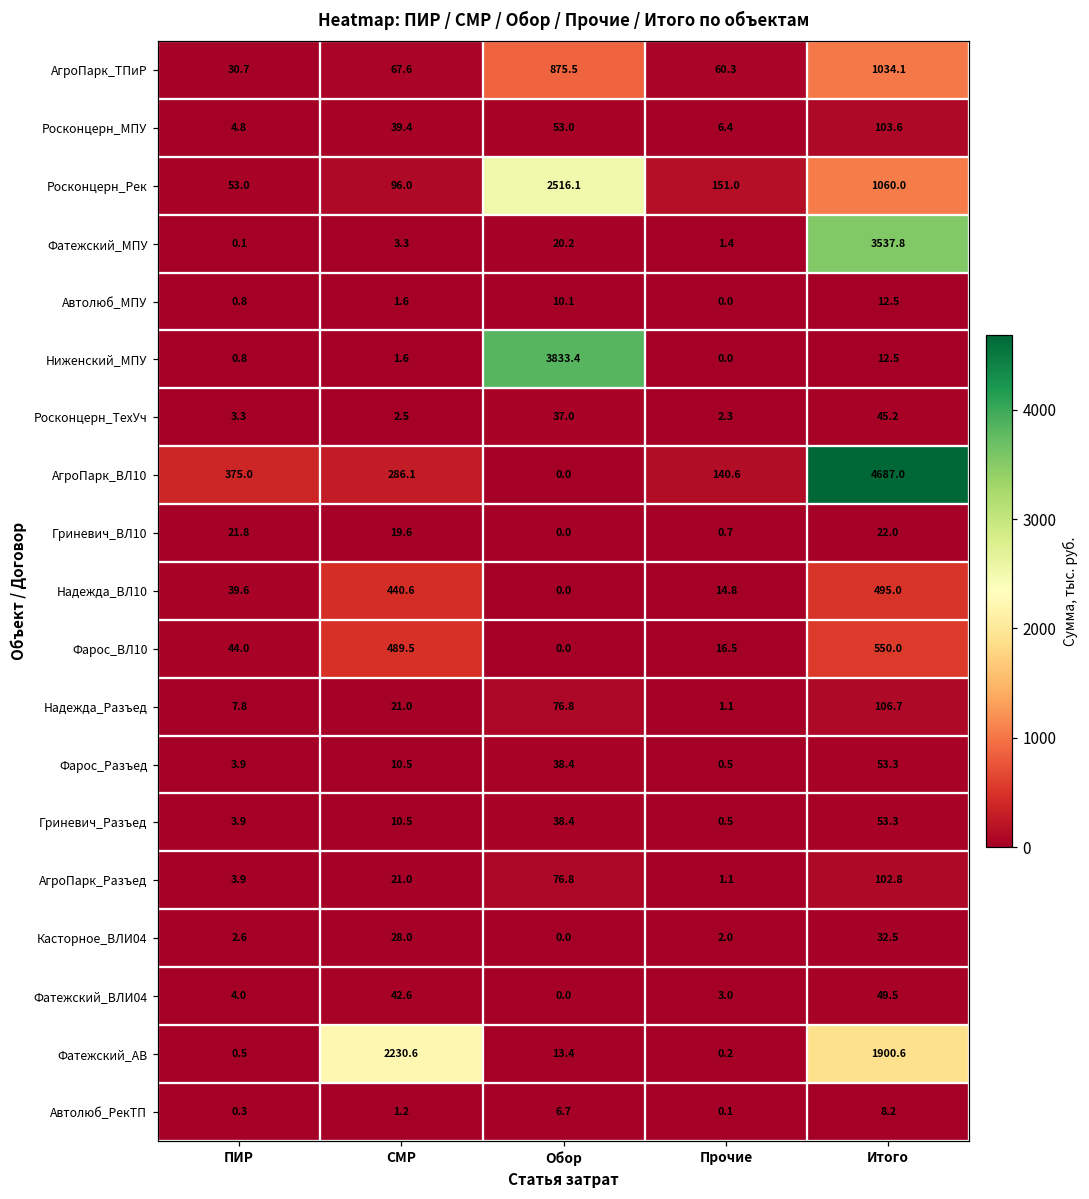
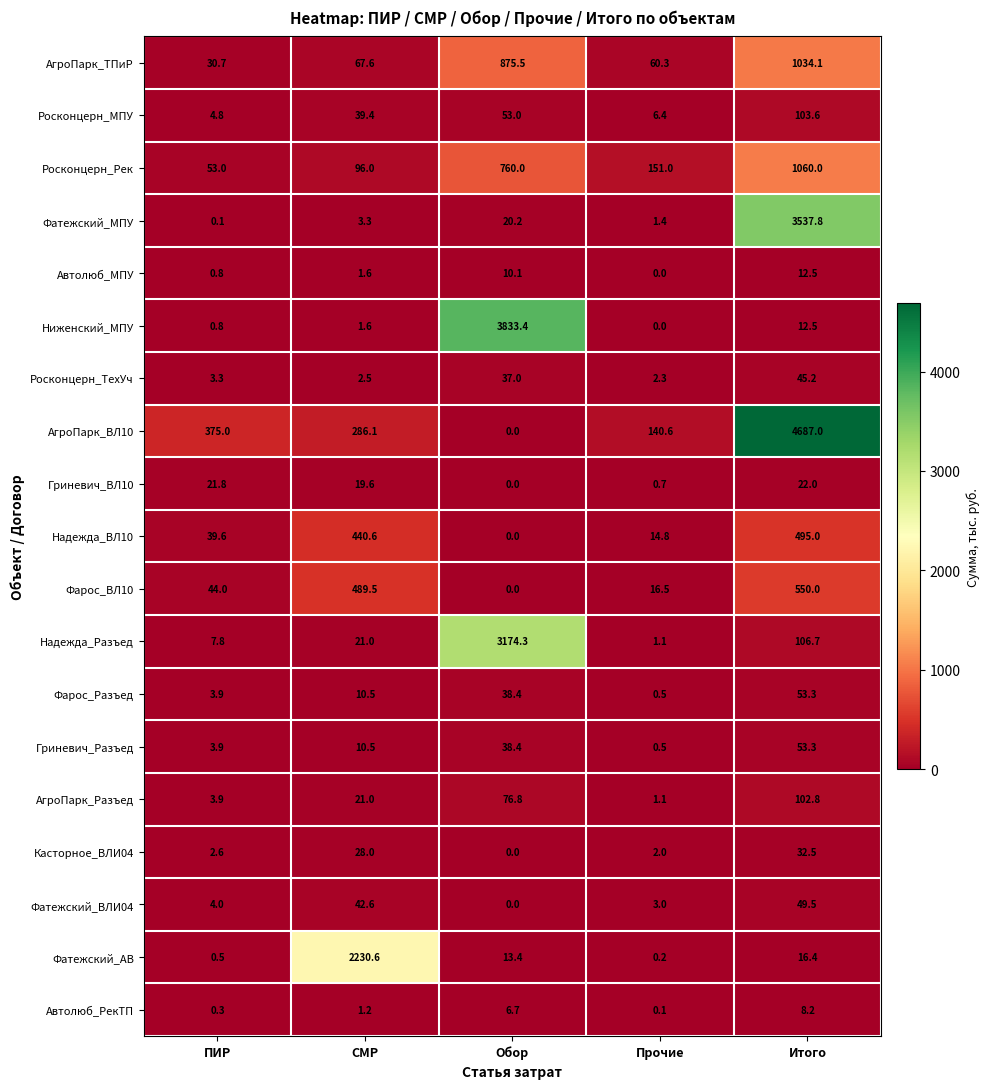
Росконцерн_Рек, Обор: 2516.1 -> 760.0
Надежда_Разъед, Обор: 76.8 -> 3174.3
Фатежский_АВ, Итого: 1900.6 -> 16.4
